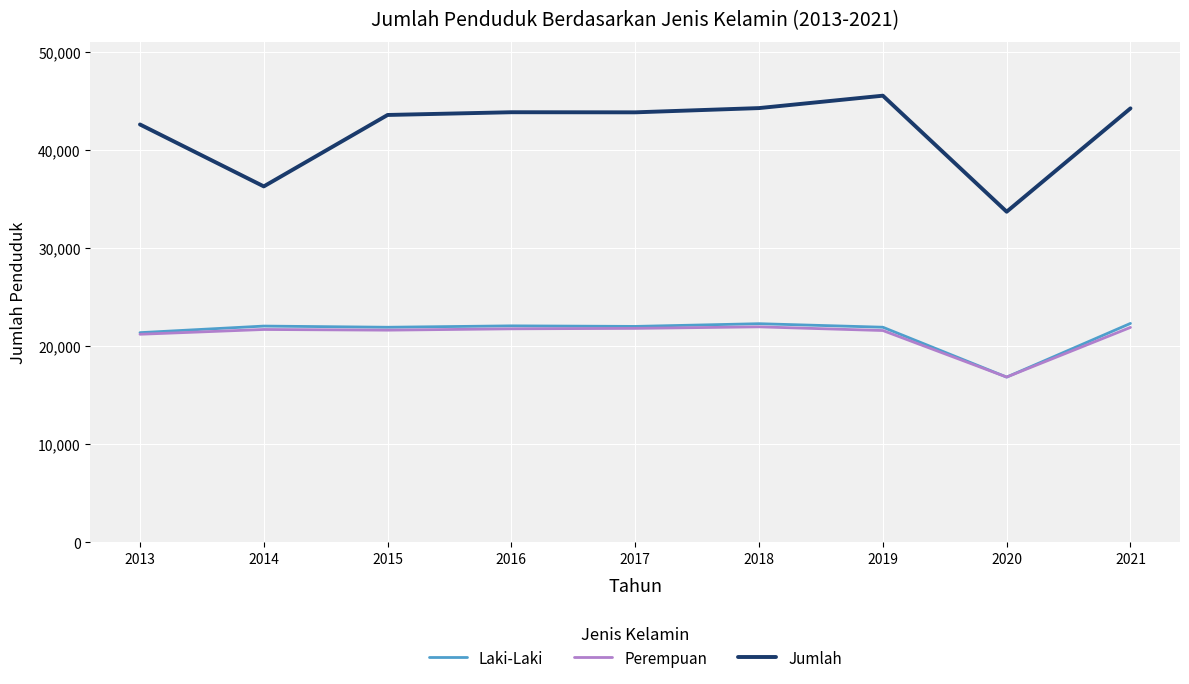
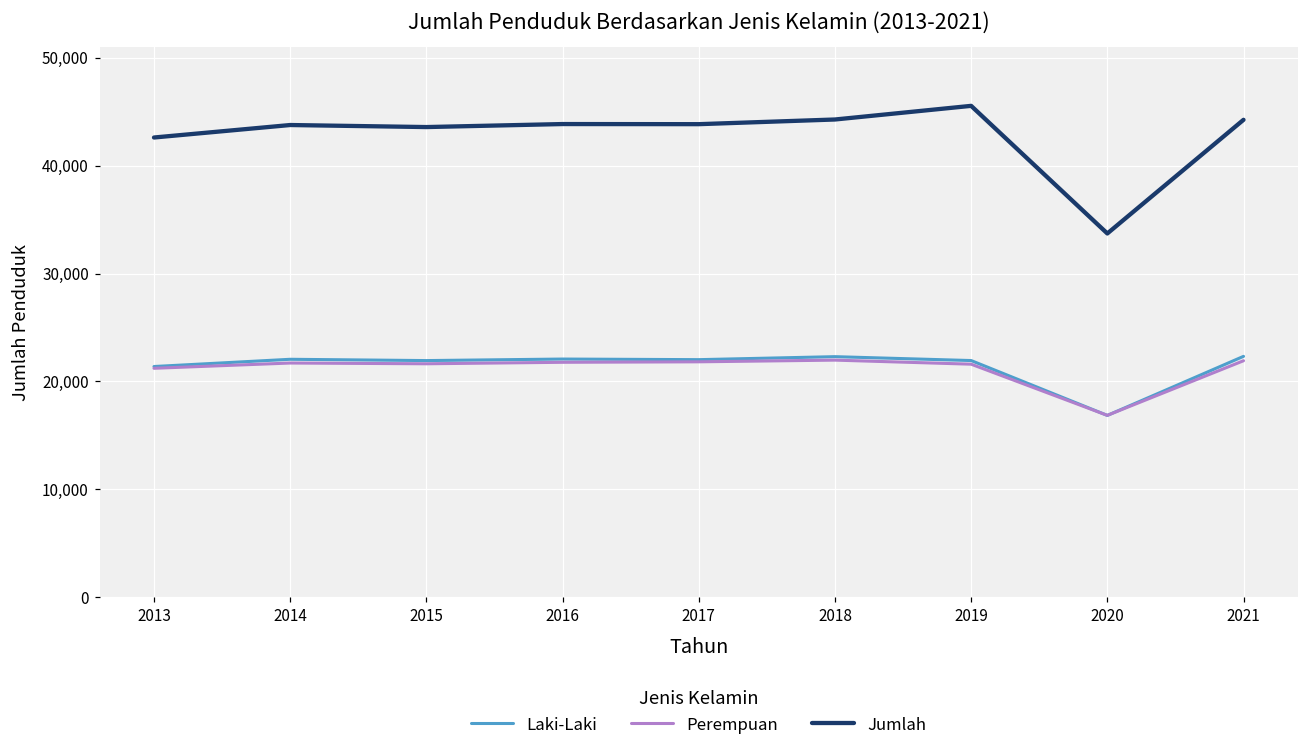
Jumlah, 2014: 36,000 -> 44,000
